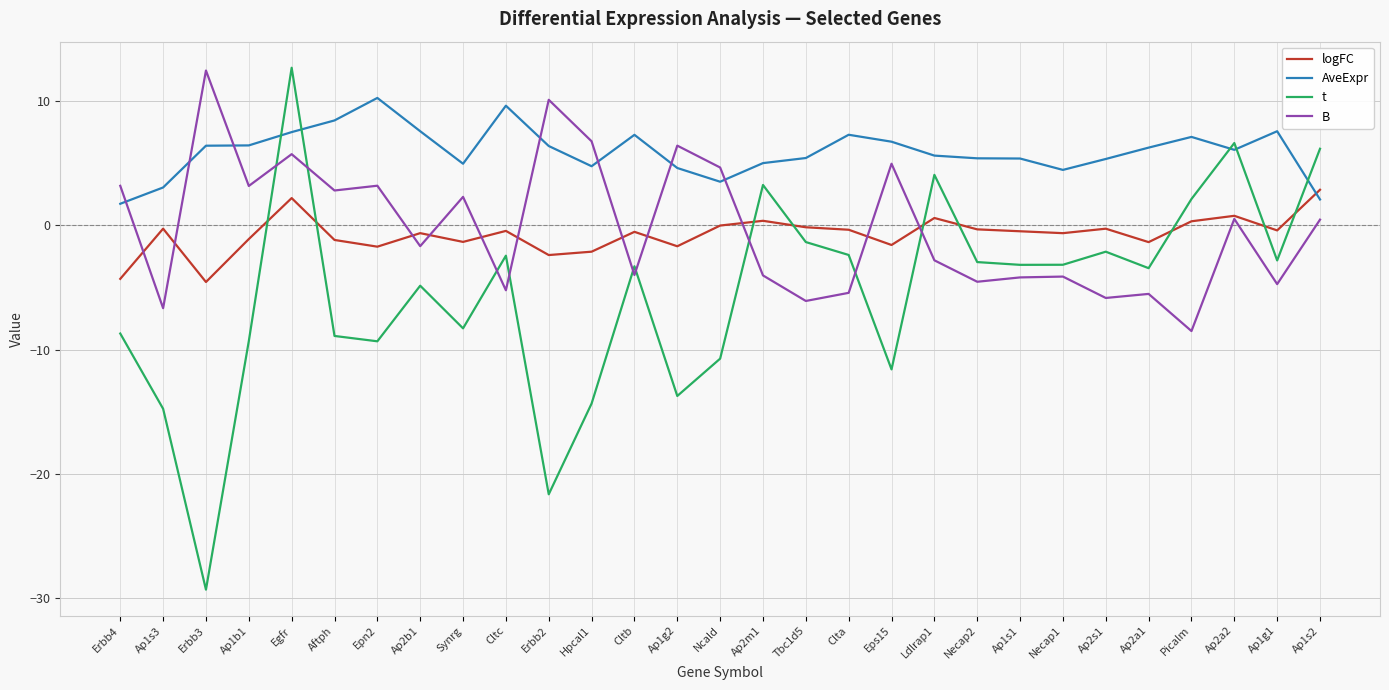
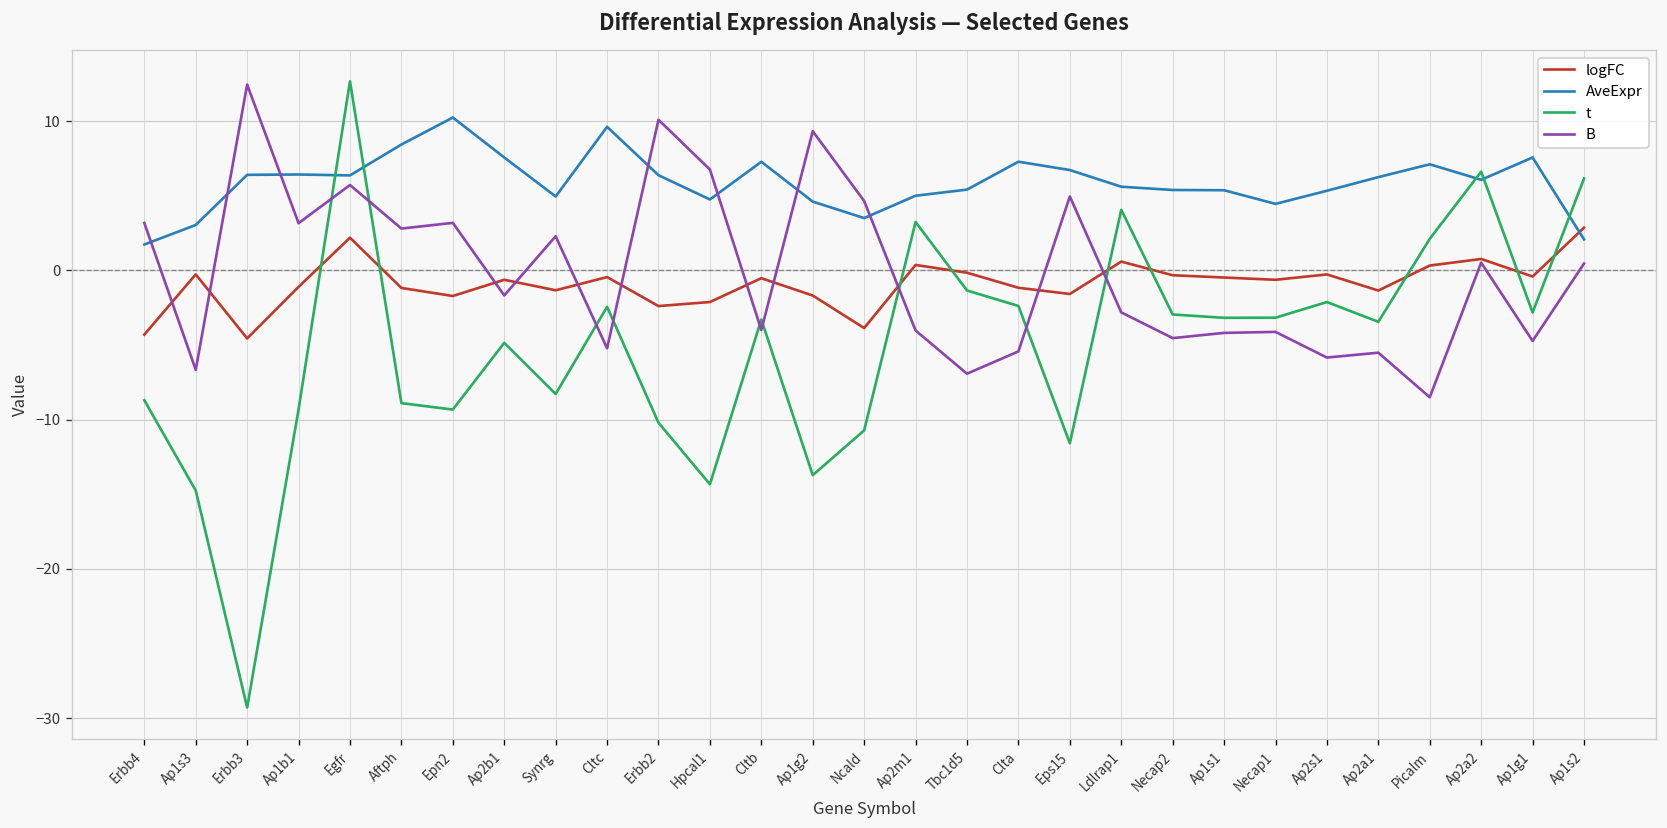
AveExpr, Egfr: 7.5 -> 6.4
t, Erbb2: -21.6 -> -10.2
B, Ap1g2: 6.4 -> 9.3
logFC, Ncald: 0.0 -> -3.9
B, Tbc1d5: -6.1 -> -6.9
logFC, Clta: -0.3 -> -1.2
